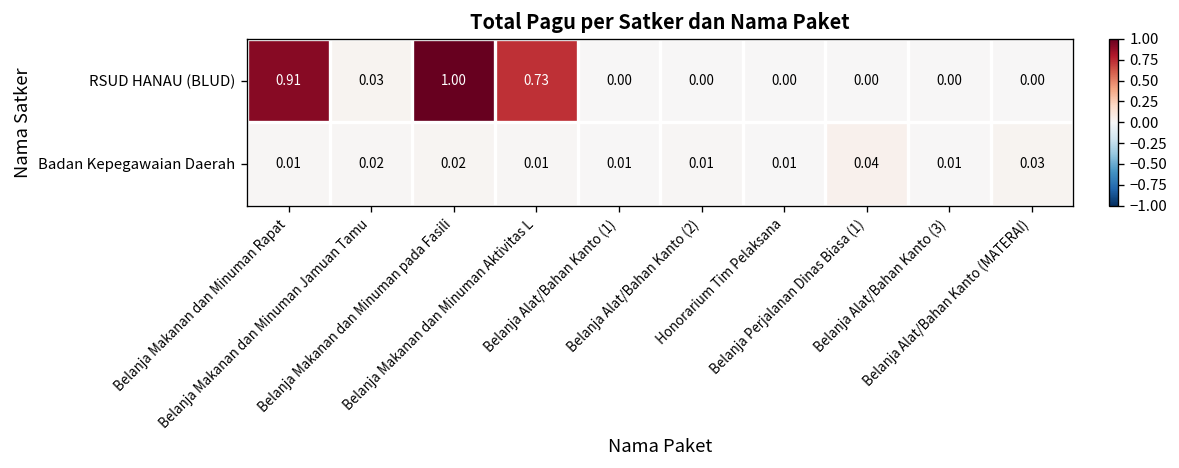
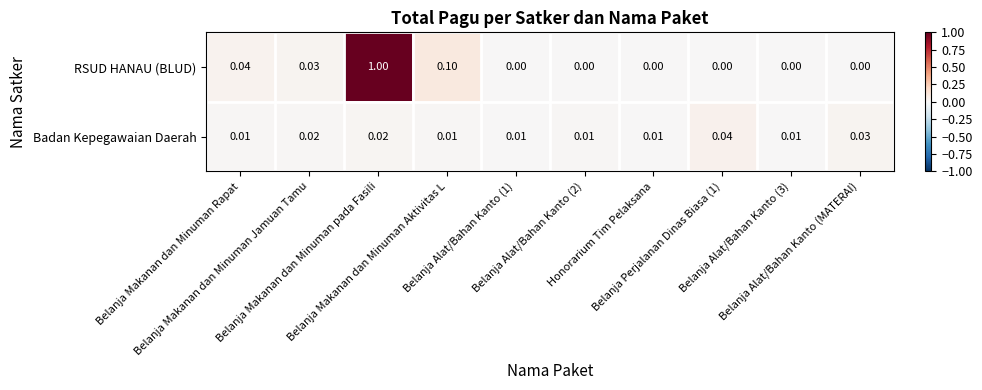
RSUD HANAU (BLUD), Belanja Makanan dan Minuman Rapat: 0.91 -> 0.04
RSUD HANAU (BLUD), Belanja Makanan dan Minuman Aktivitas L: 0.73 -> 0.10
